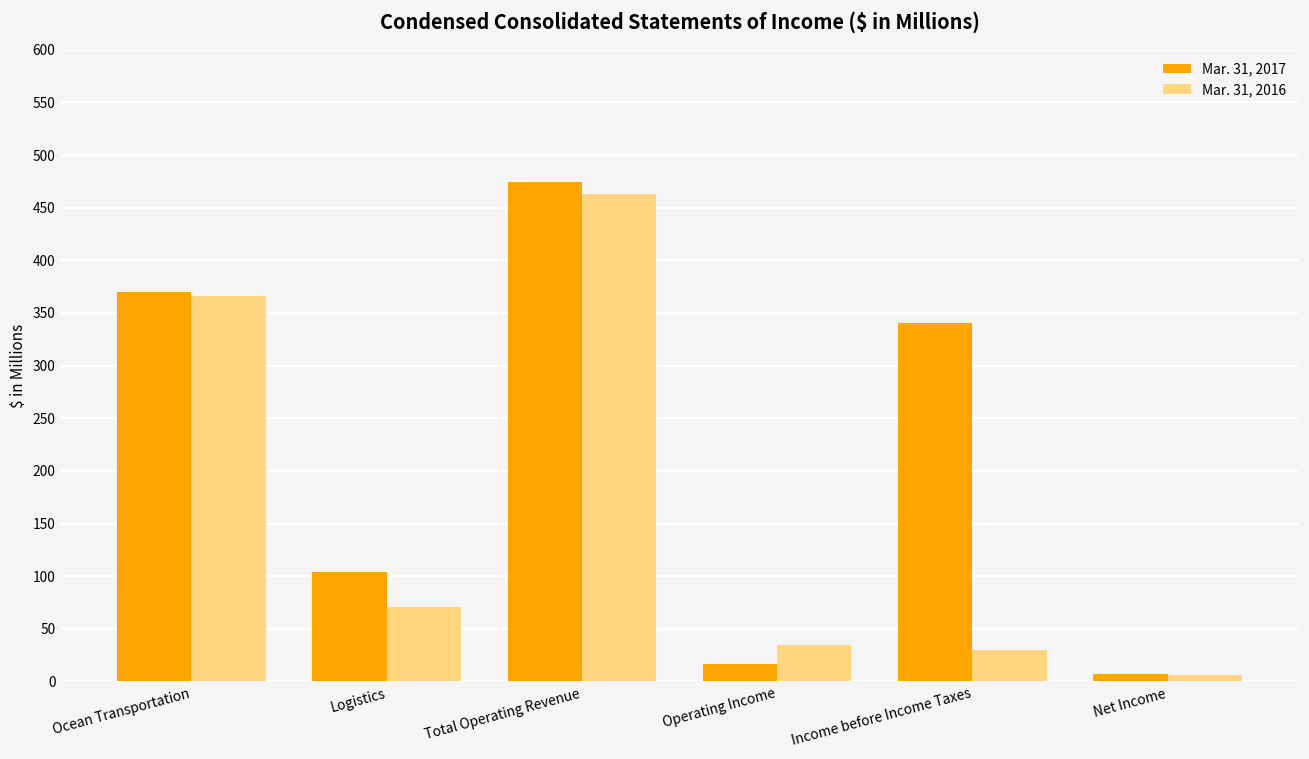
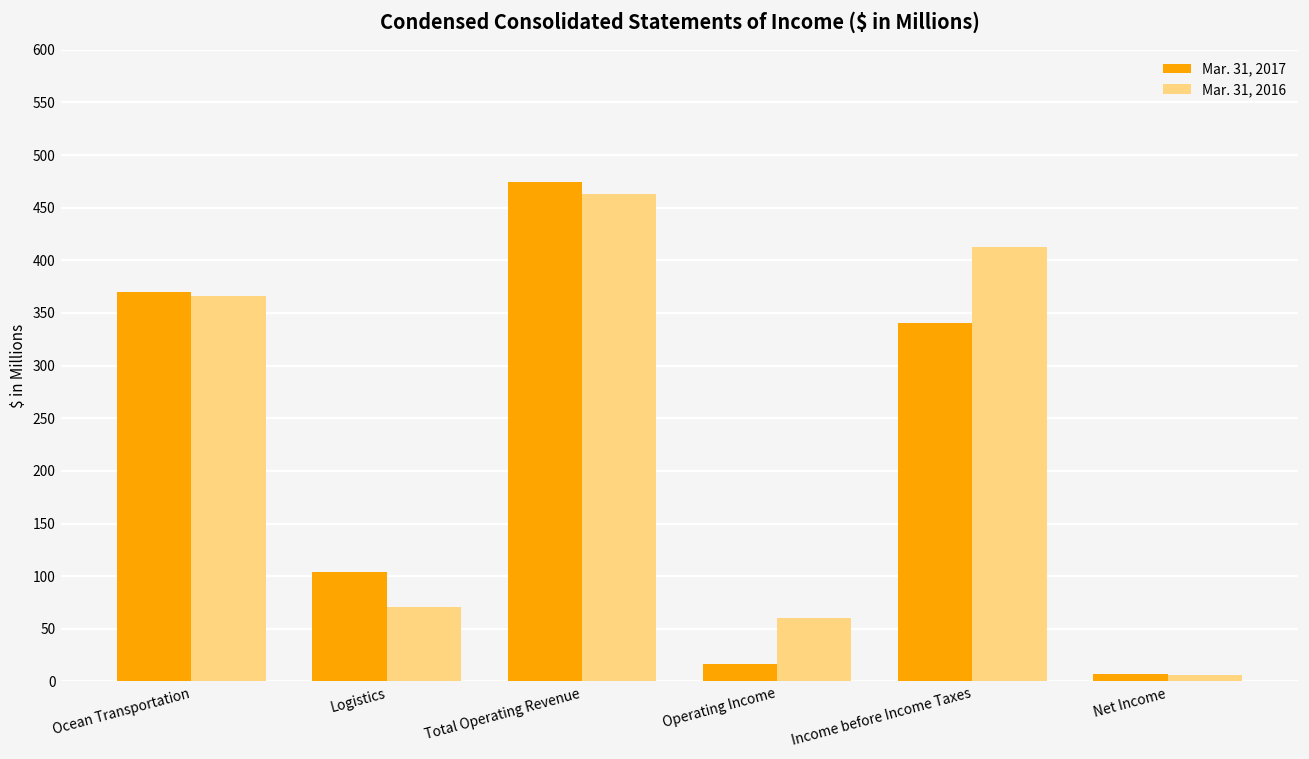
Mar. 31, 2016, Operating Income: 30 -> 60
Mar. 31, 2016, Income before Income Taxes: 30 -> 410
